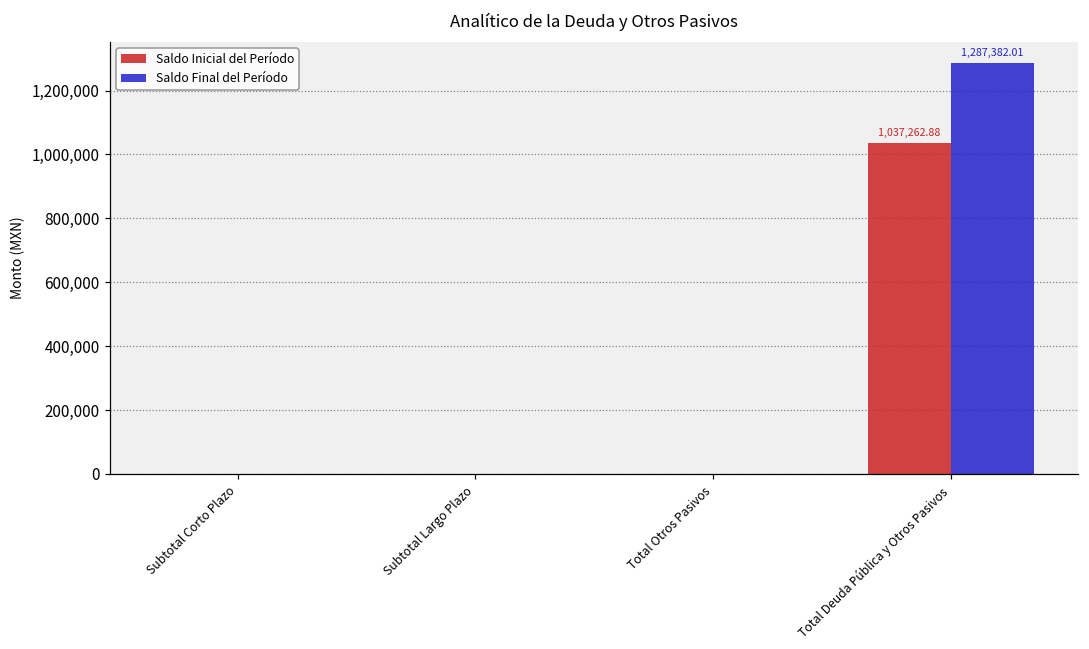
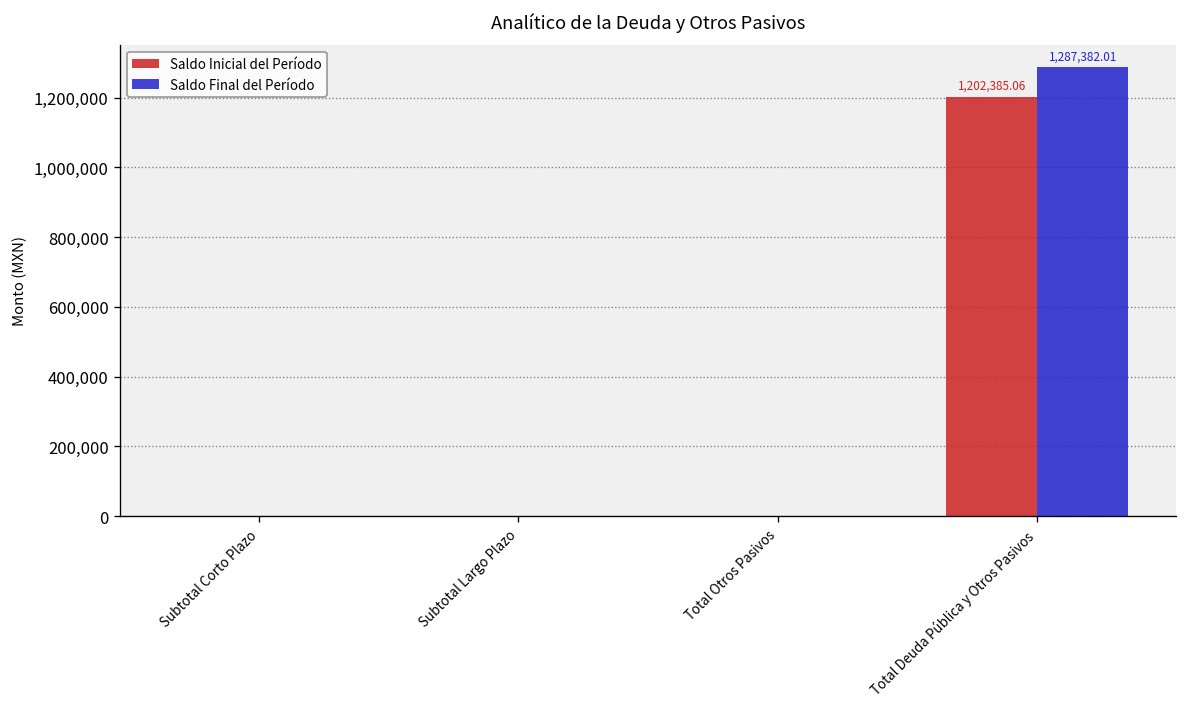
Saldo Inicial del Período, Total Deuda Pública y Otros Pasivos: 1,037,262.88 -> 1,202,385.06
